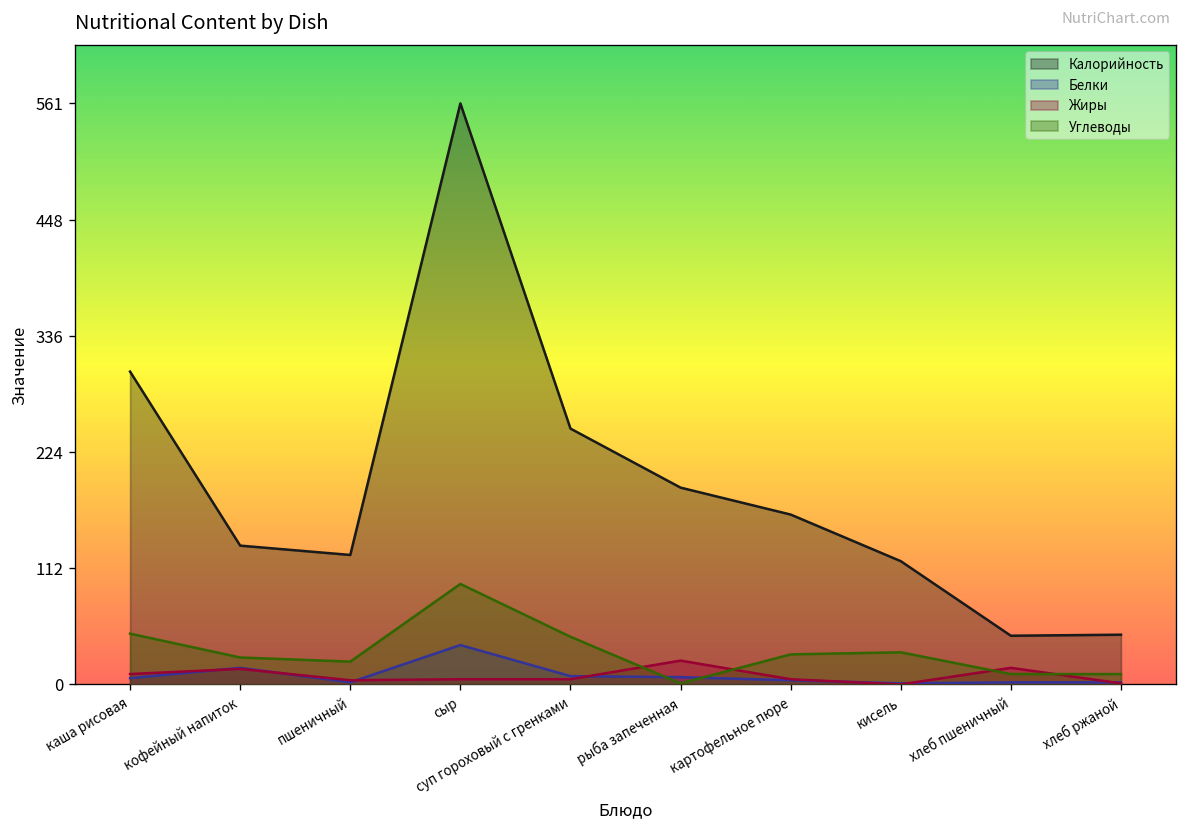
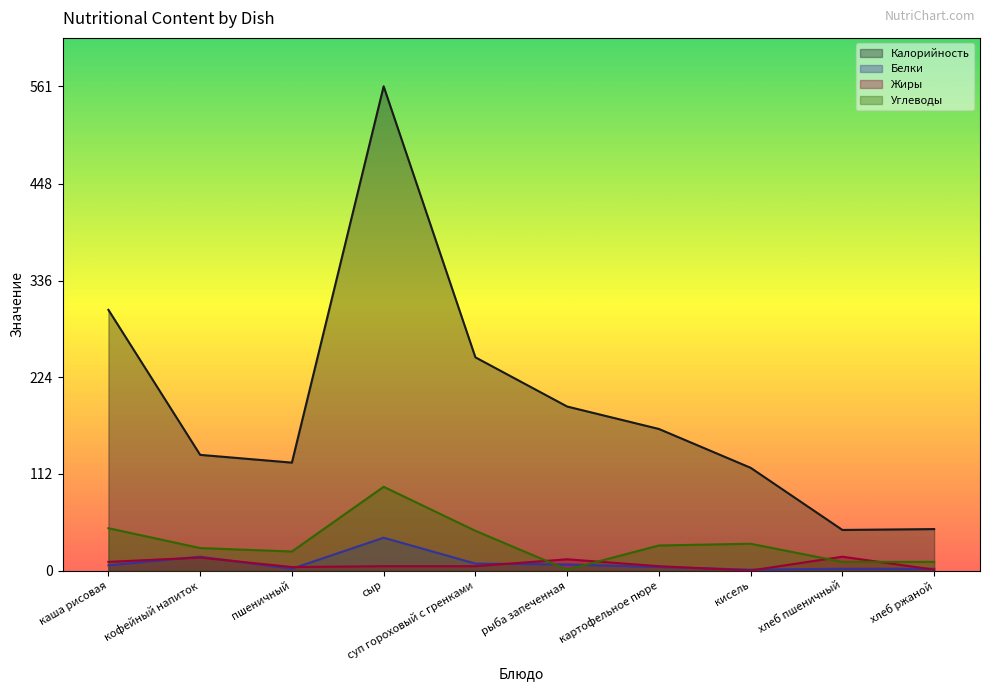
Жиры, рыба запеченная: 20 -> 10
